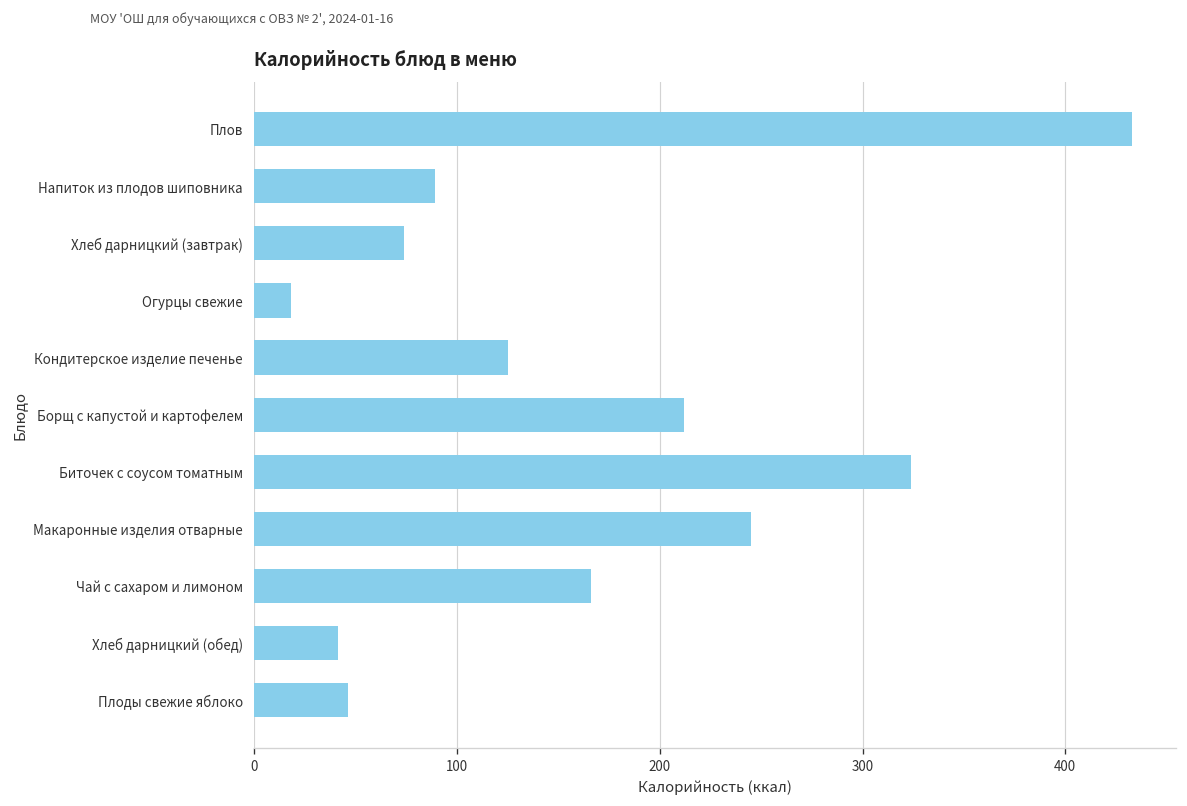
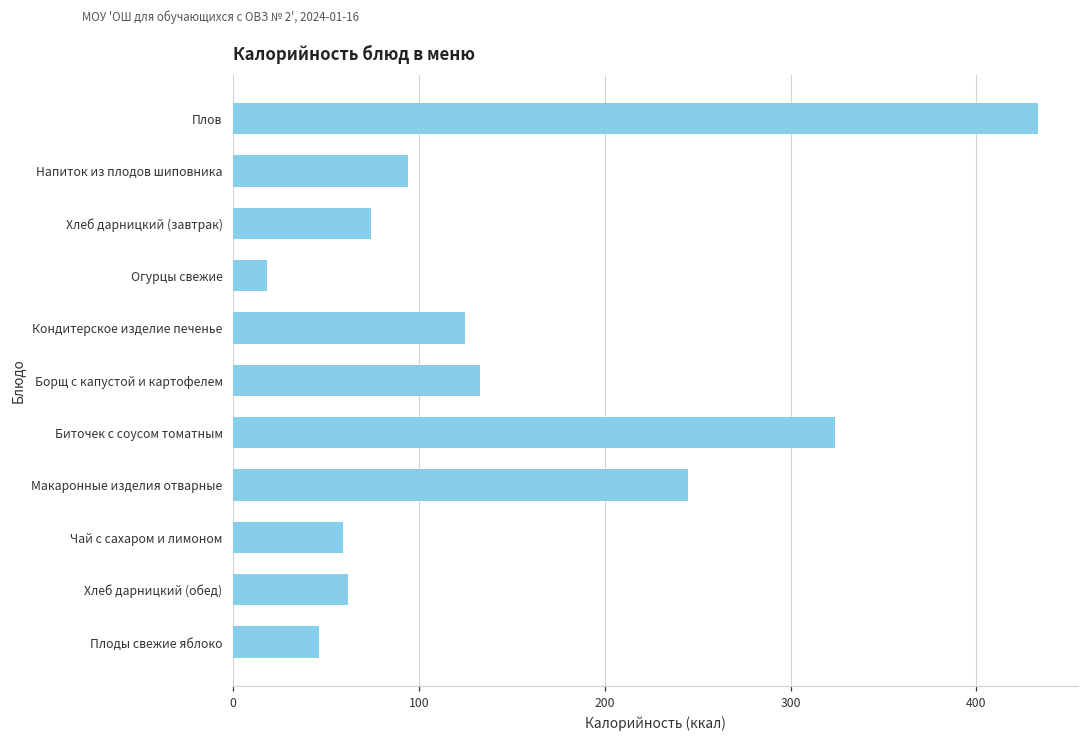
Напиток из плодов шиповника: 89 -> 94
Борщ с капустой и картофелем: 212 -> 133
Чай с сахаром и лимоном: 166 -> 59
Хлеб дарницкий (обед): 41 -> 62
